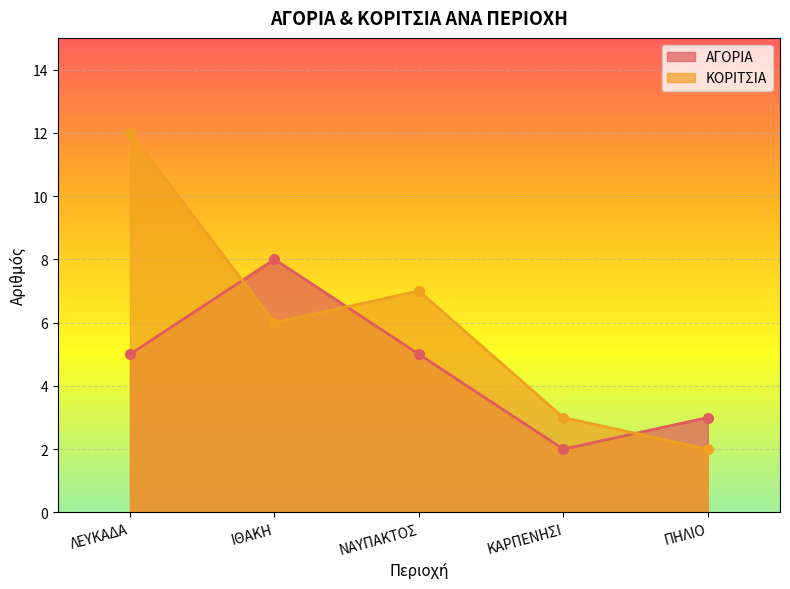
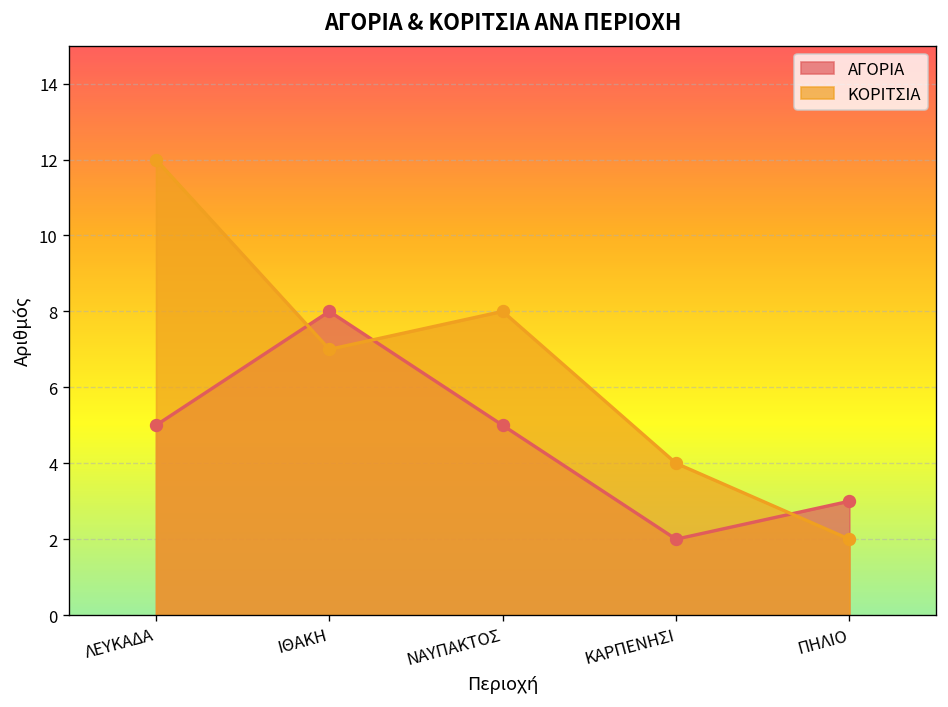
ΚΟΡΙΤΣΙΑ, ΙΘΑΚΗ: 6 -> 7
ΚΟΡΙΤΣΙΑ, ΝΑΥΠΑΚΤΟΣ: 7 -> 8
ΚΟΡΙΤΣΙΑ, ΚΑΡΠΕΝΗΣΙ: 3 -> 4
